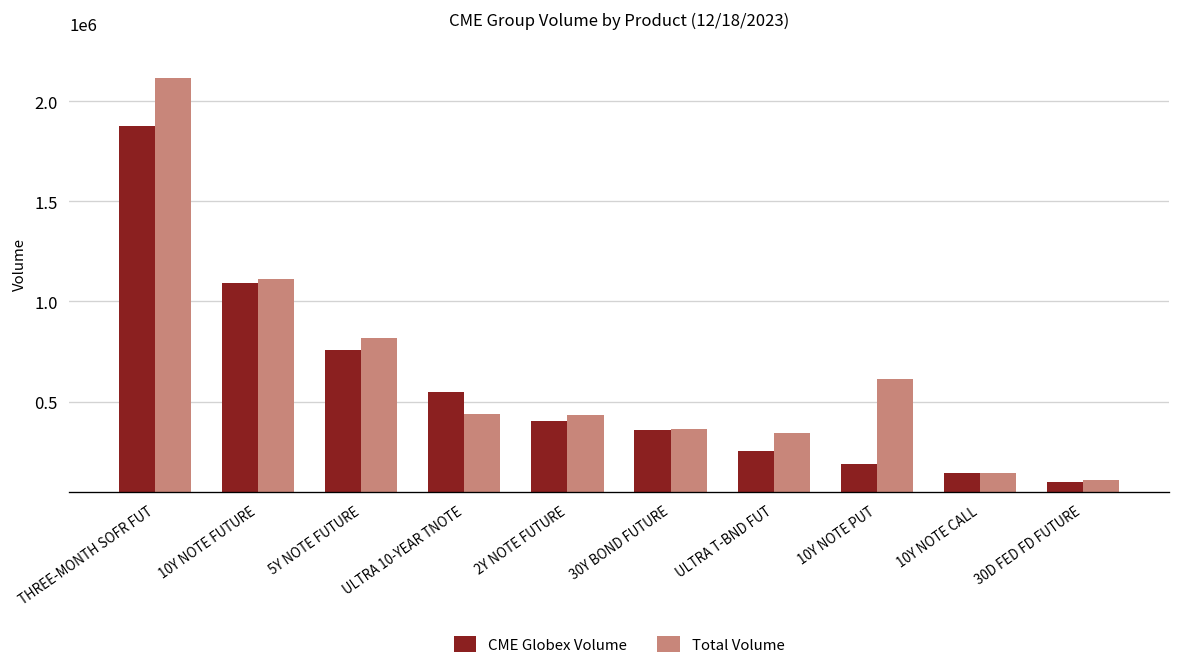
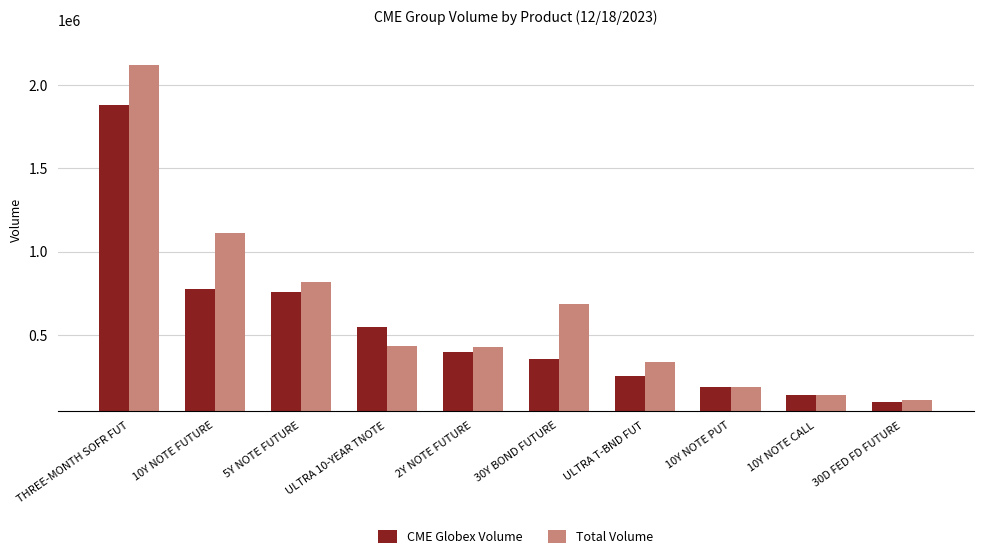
CME Globex Volume, 10Y NOTE FUTURE: 1090000 -> 780000
Total Volume, 30Y BOND FUTURE: 360000 -> 690000
Total Volume, 10Y NOTE PUT: 610000 -> 190000
